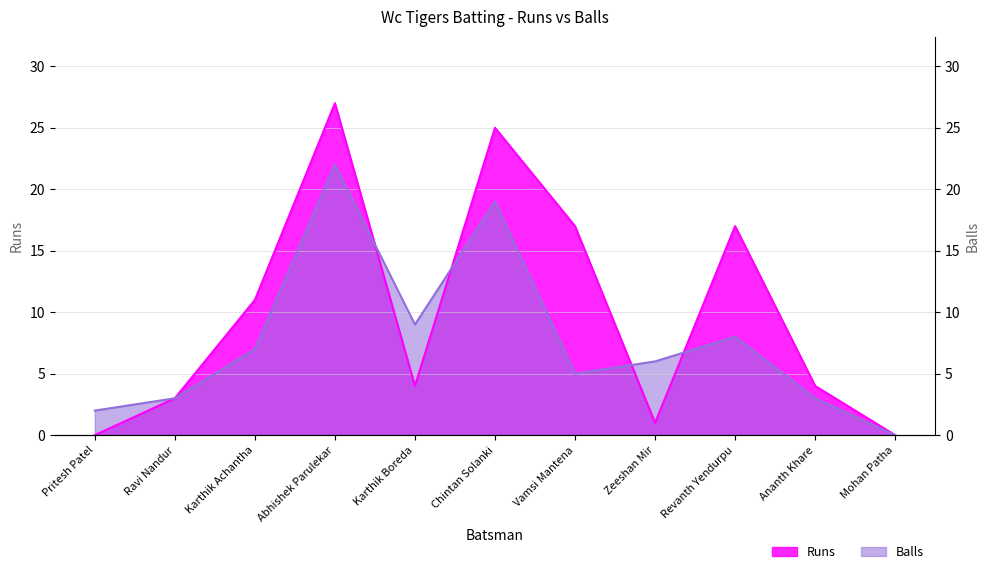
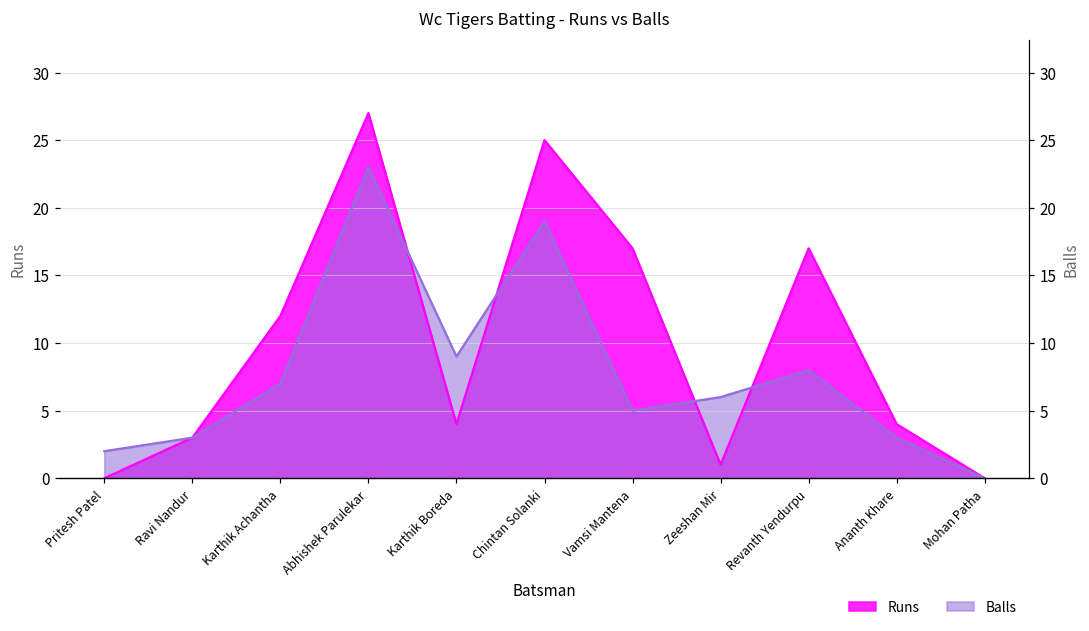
Runs, Karthik Achantha: 11 -> 12
Balls, Abhishek Parulekar: 22 -> 23
